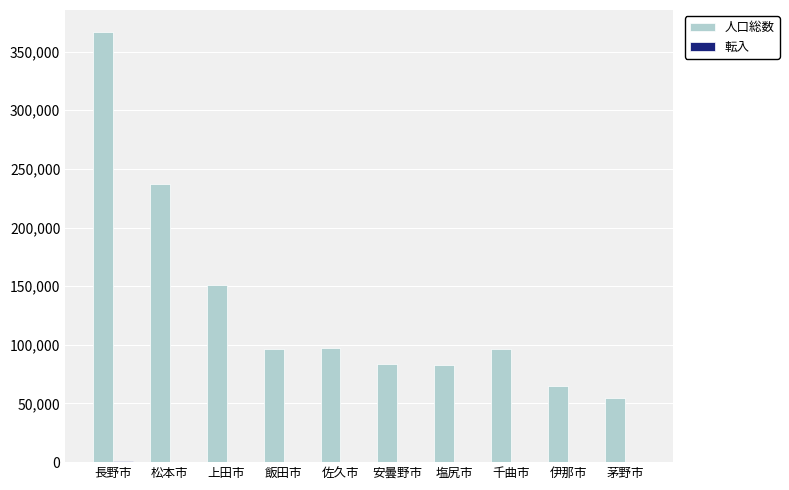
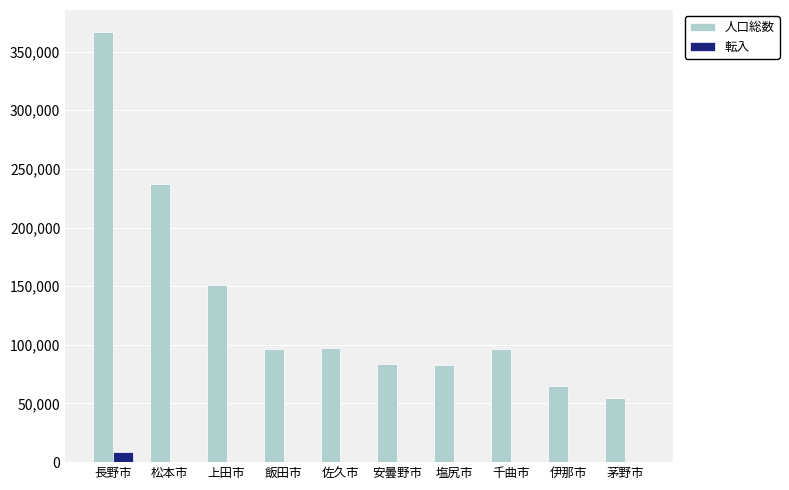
転入, 長野市: 1,000 -> 9,000
